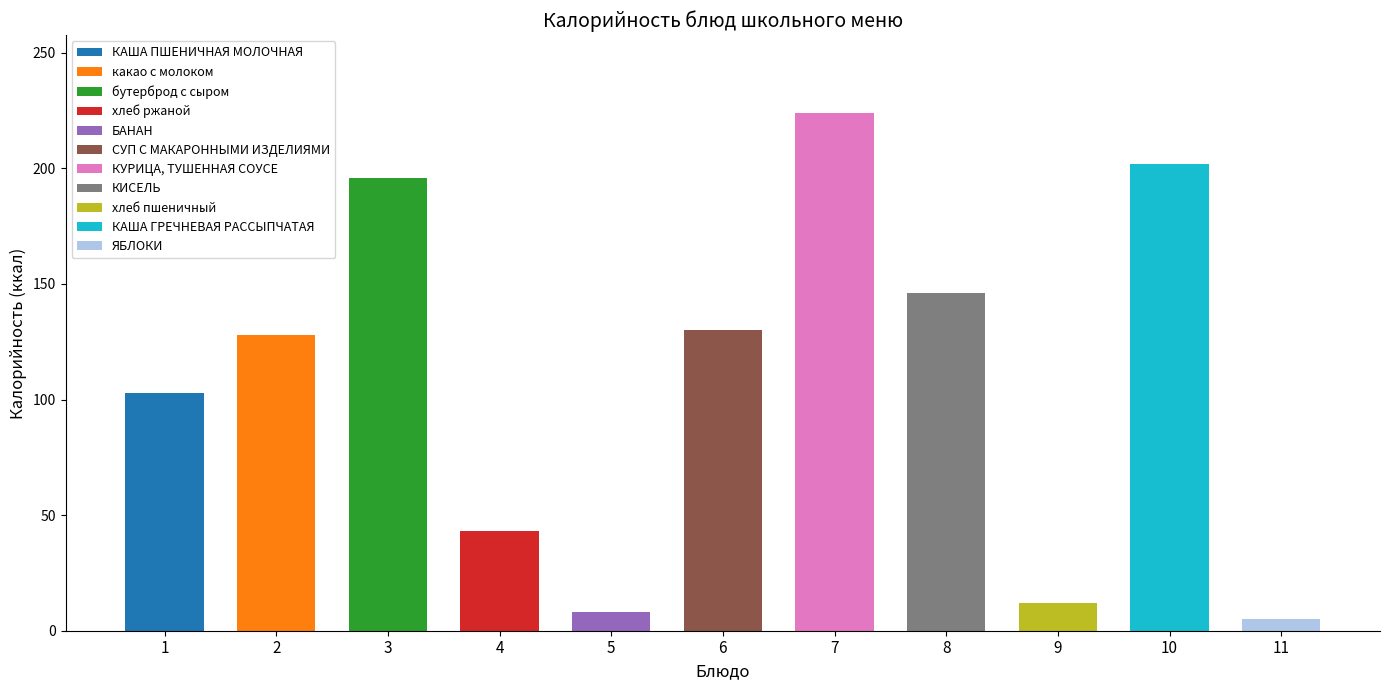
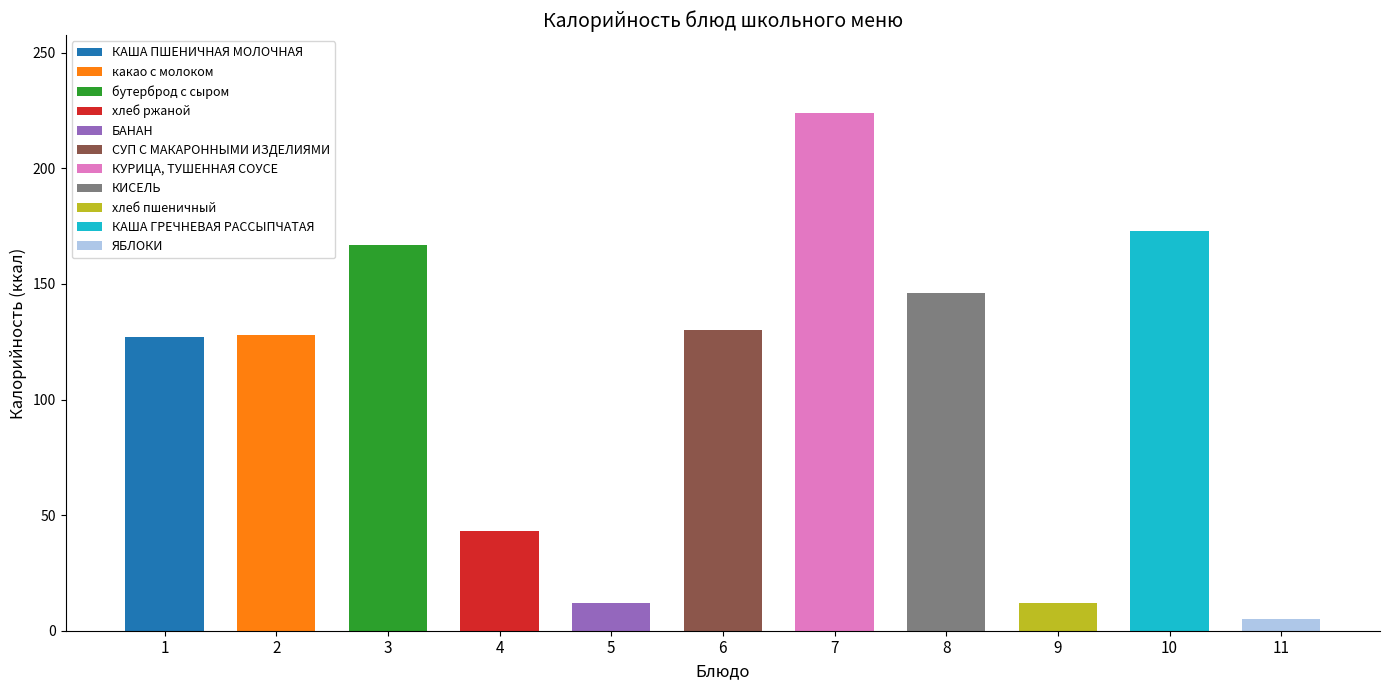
1: 103 -> 127
3: 196 -> 167
5: 8 -> 12
10: 202 -> 173
